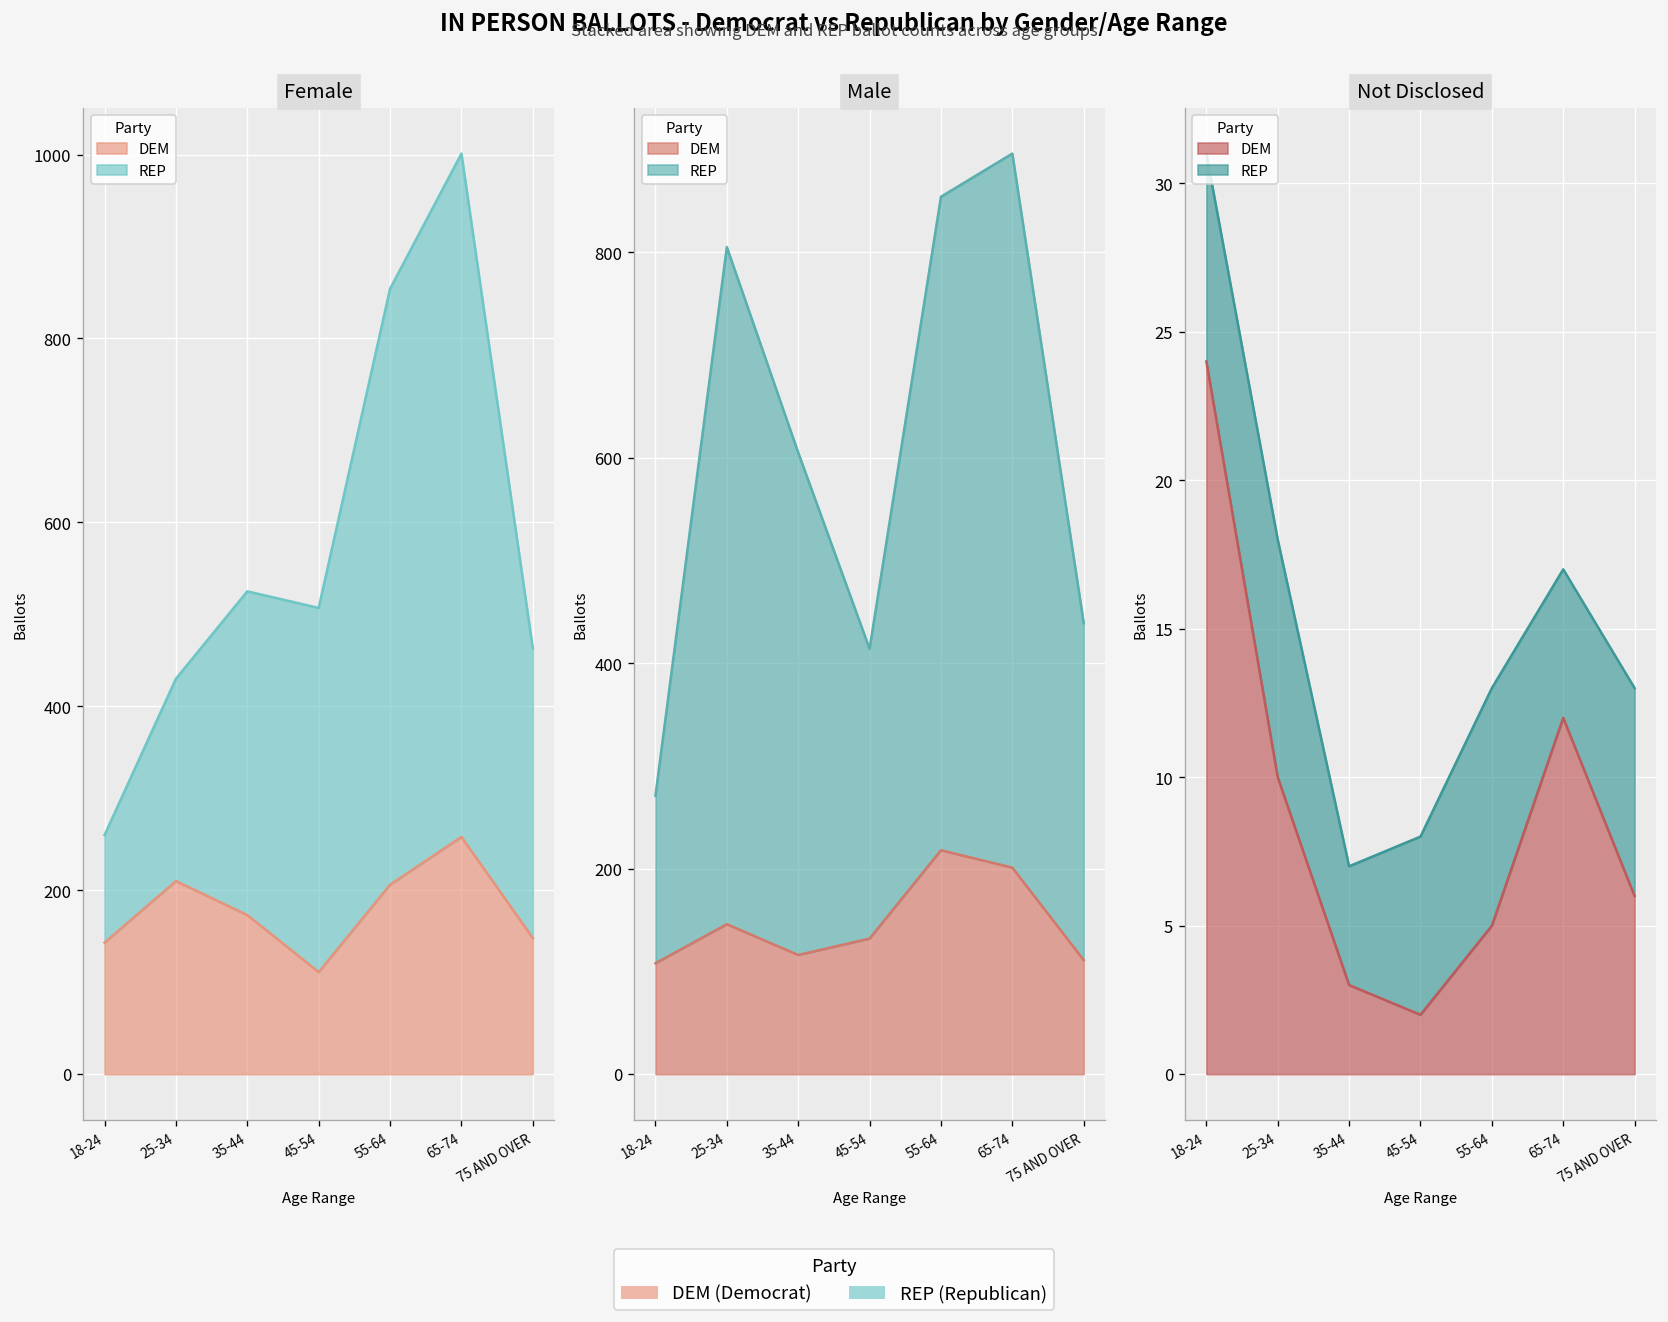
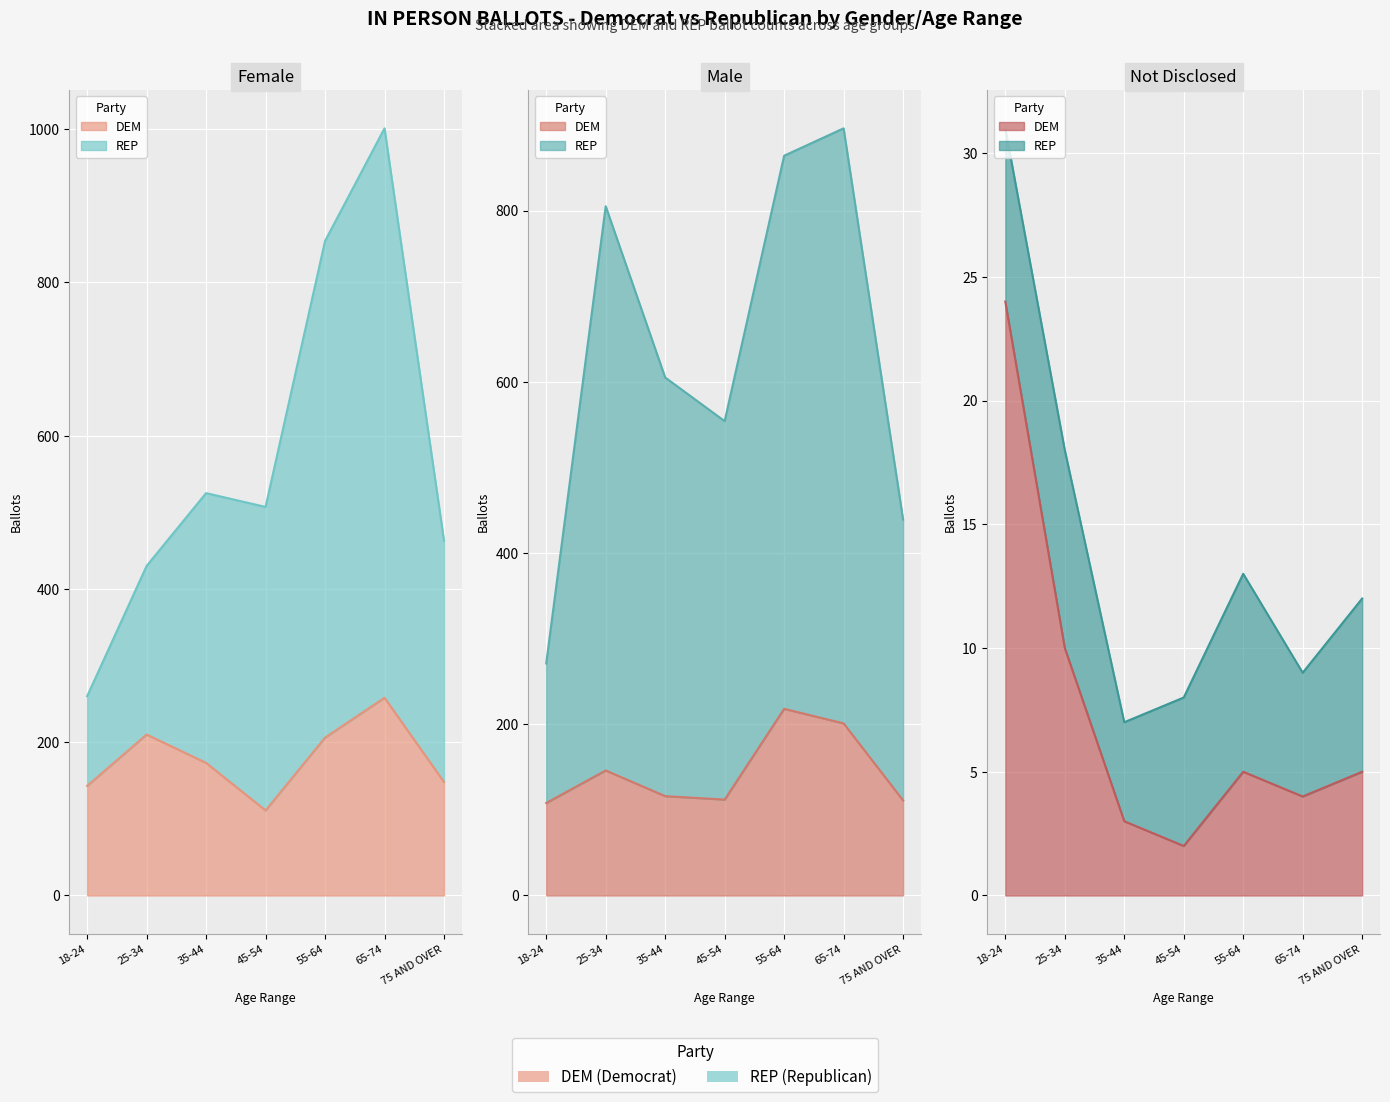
Male, DEM, 45-54: 130 -> 110
Male, REP, 45-54: 280 -> 440
Male, REP, 55-64: 640 -> 650
Not Disclosed, DEM, 65-74: 12 -> 4
Not Disclosed, DEM, 75 AND OVER: 6 -> 5
